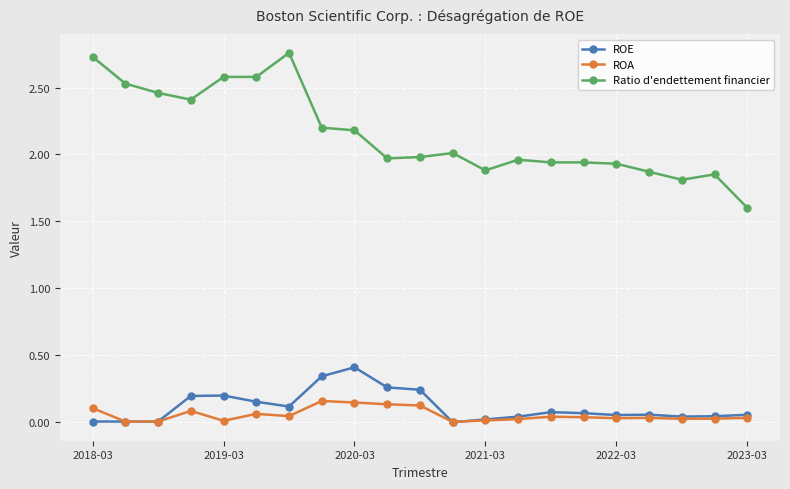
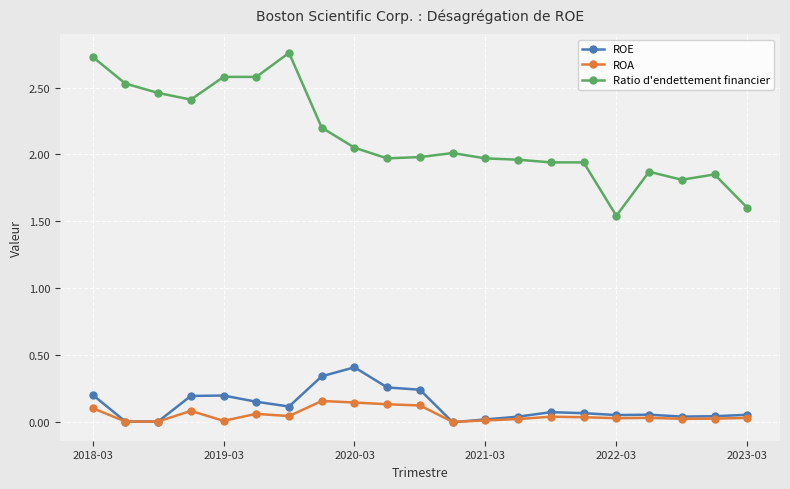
ROE, 2018-03: 0.0 -> 0.2
Ratio d'endettement financier, 2020-03: 2.18 -> 2.05
Ratio d'endettement financier, 2021-03: 1.88 -> 1.97
Ratio d'endettement financier, 2022-03: 1.93 -> 1.54
